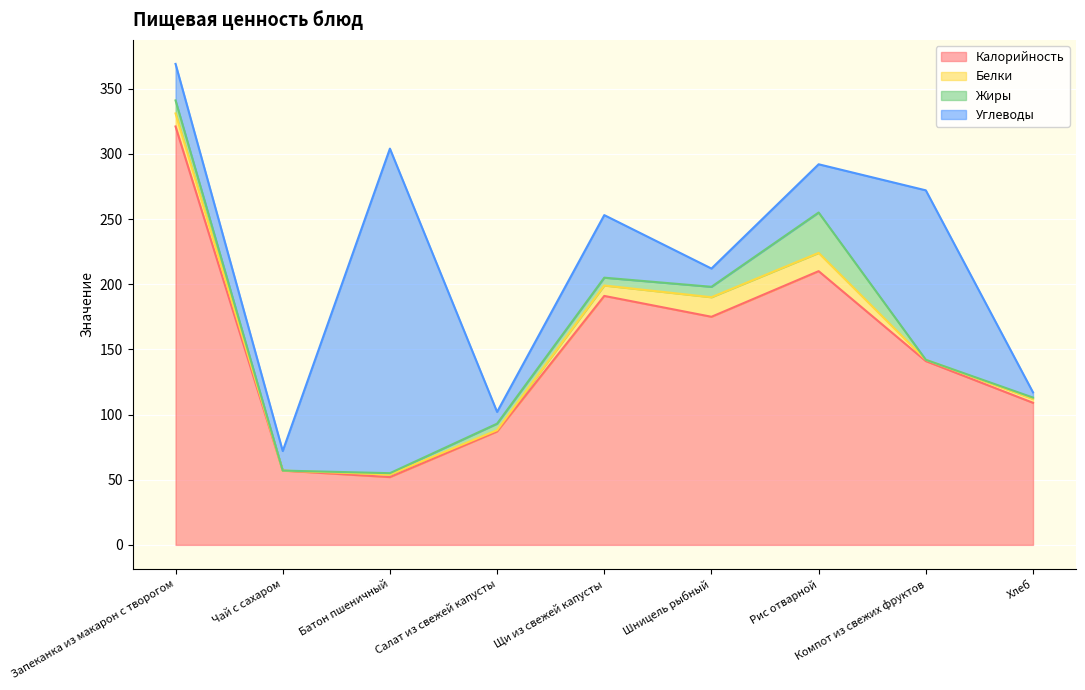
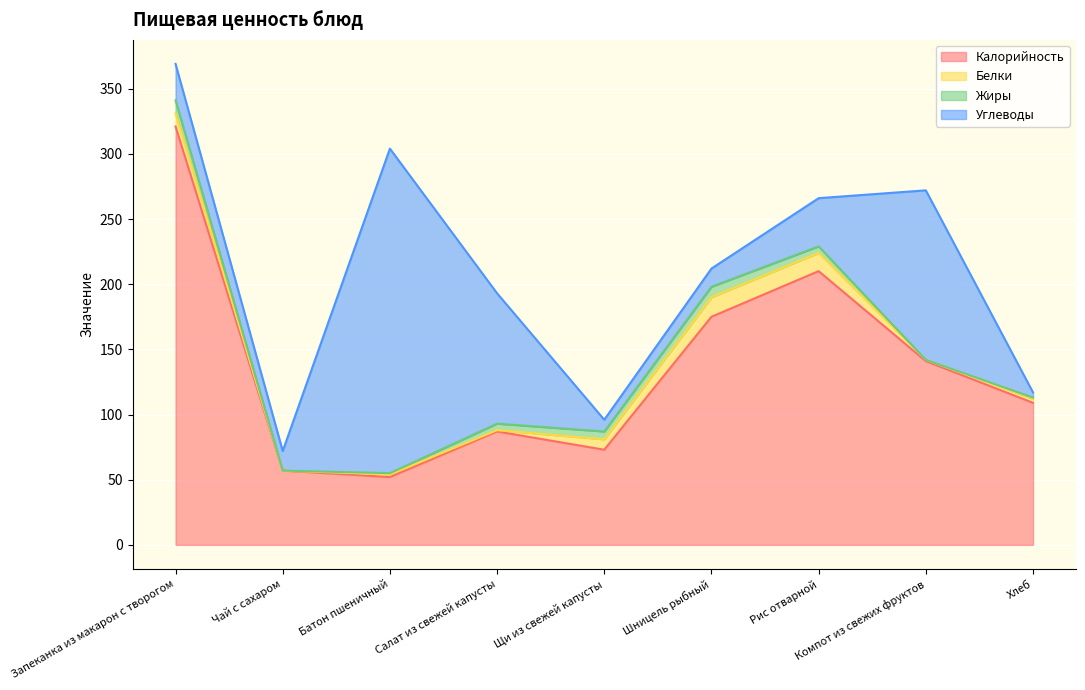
Углеводы, Салат из свежей капусты: 9 -> 100
Калорийность, Щи из свежей капусты: 191 -> 73
Углеводы, Щи из свежей капусты: 48 -> 9
Жиры, Рис отварной: 31 -> 5
